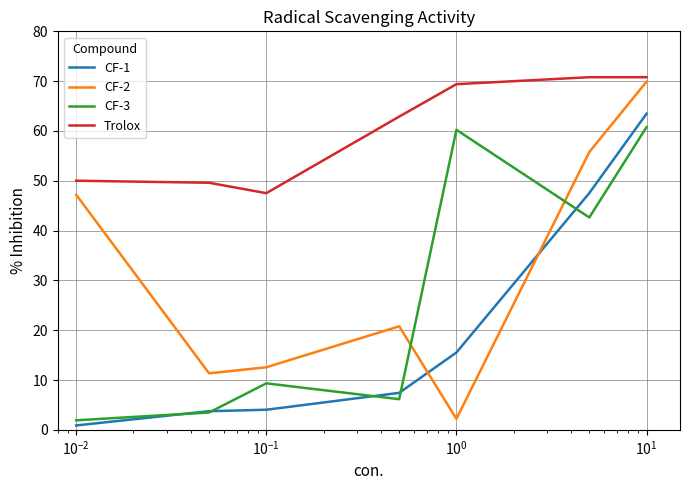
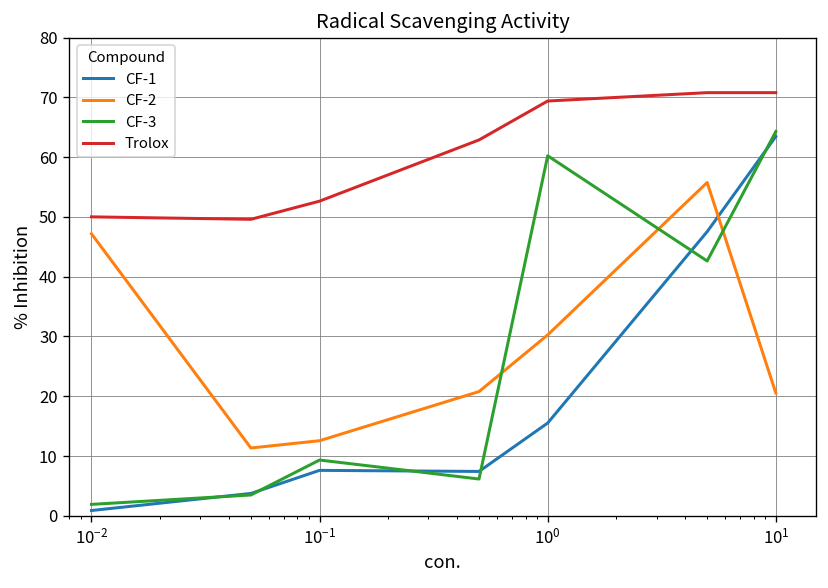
CF-1, 10^-1: 4 -> 8
Trolox, 10^-1: 48 -> 53
CF-2, 10^0: 2 -> 30
CF-2, 10^1: 70 -> 21
CF-3, 10^1: 61 -> 64
